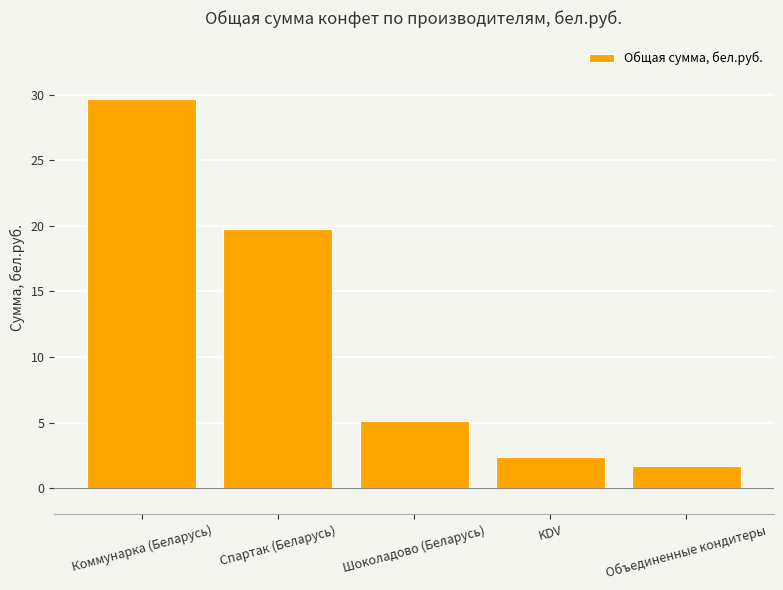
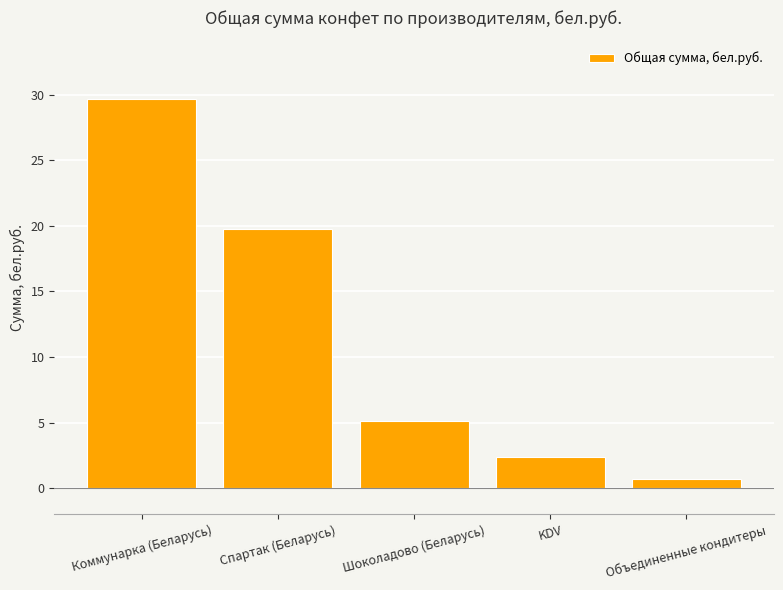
Объединенные кондитеры: 1.7 -> 0.7
